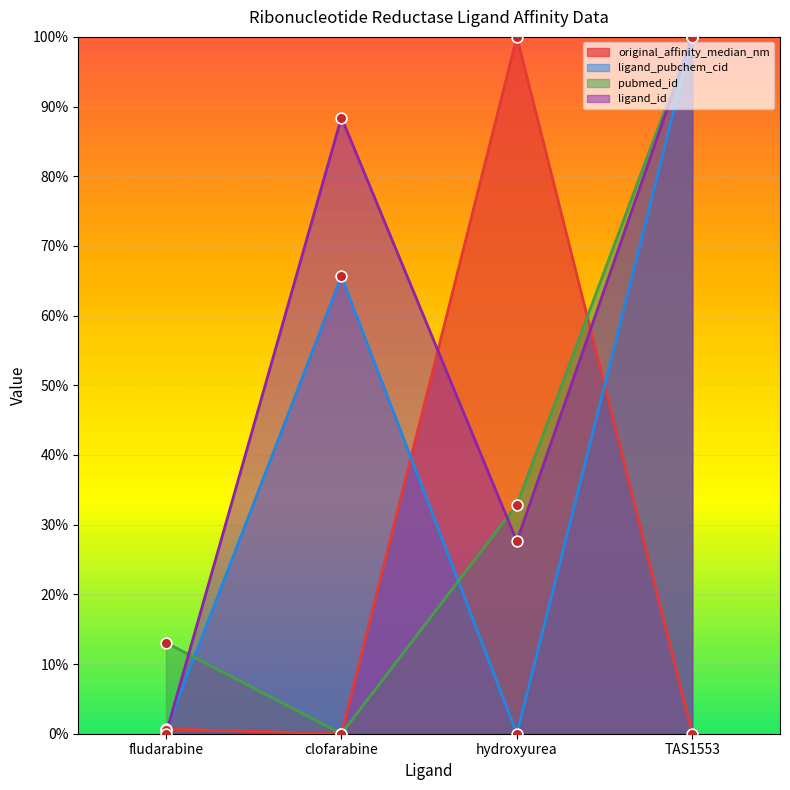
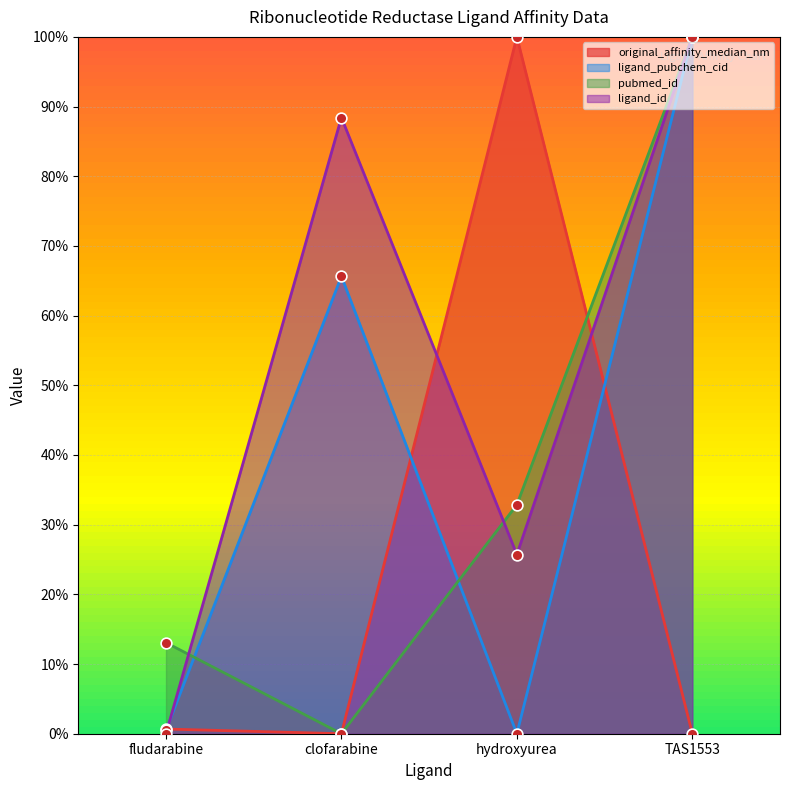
ligand_id, hydroxyurea: 28% -> 26%
